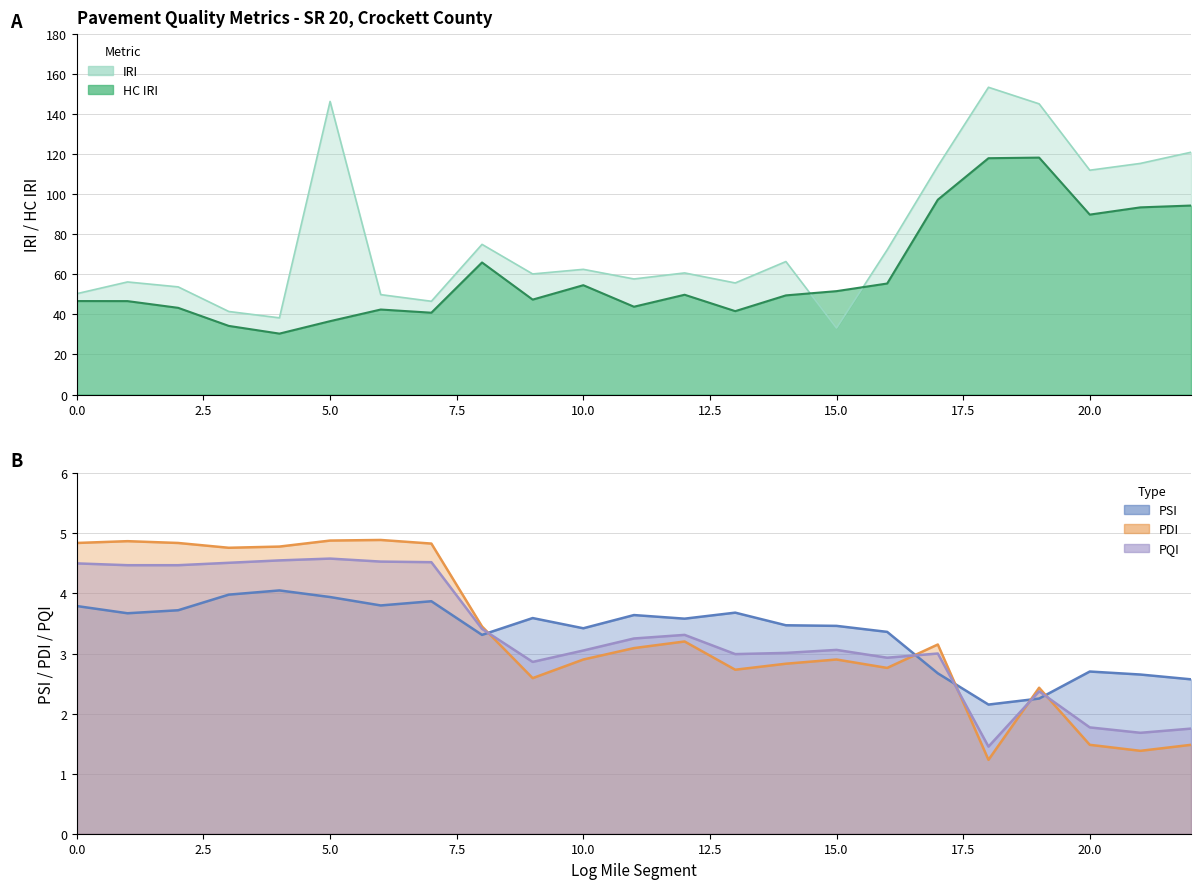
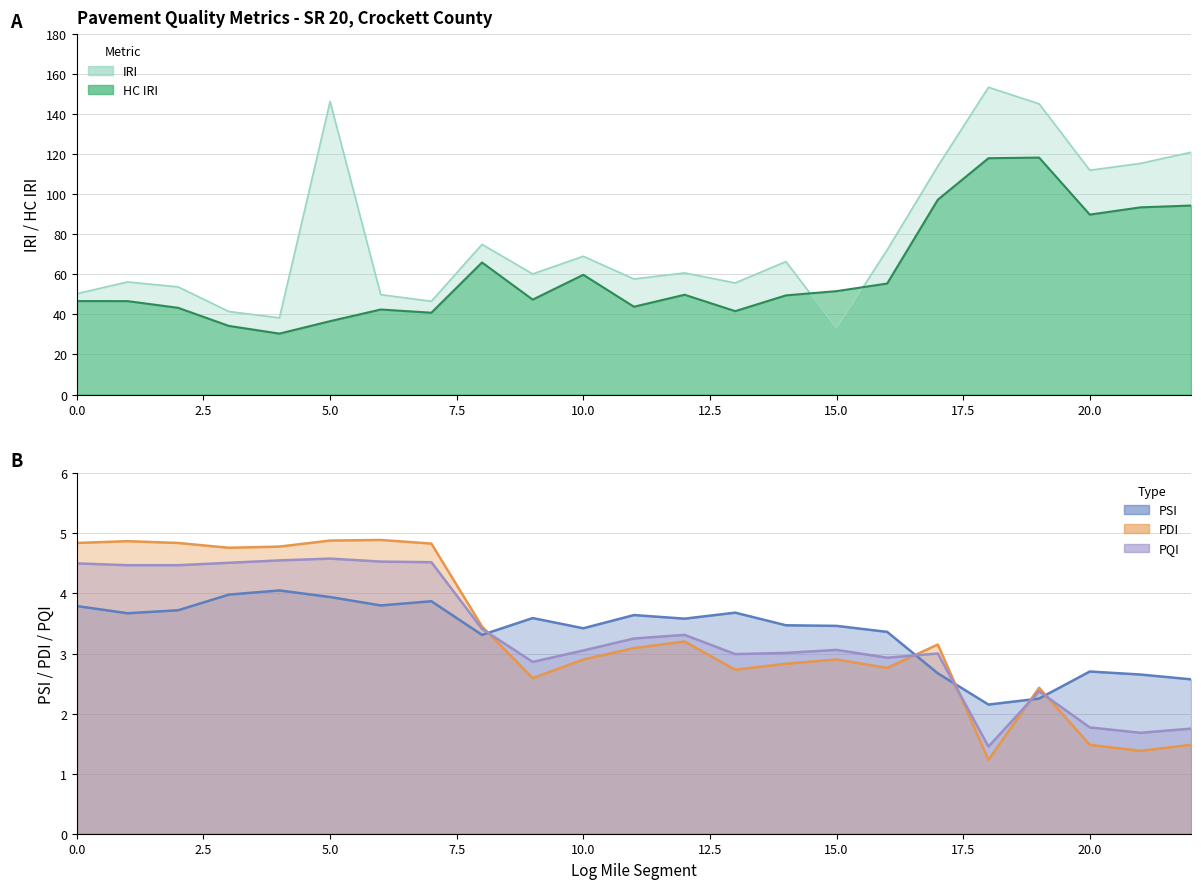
Pavement Quality Metrics - SR 20, Crockett County, IRI, 10.0: 63 -> 69
Pavement Quality Metrics - SR 20, Crockett County, HC IRI, 10.0: 55 -> 60
